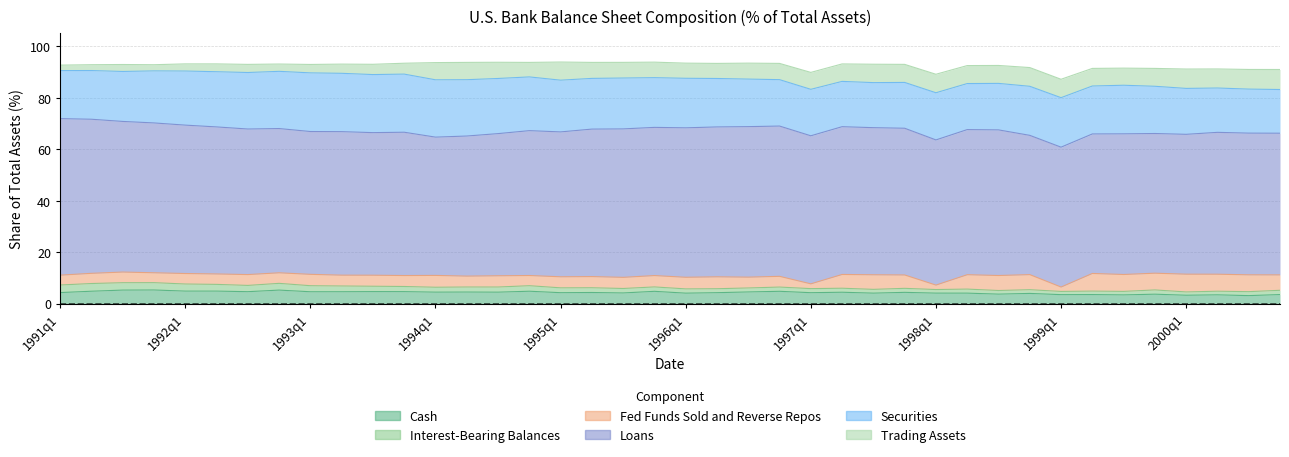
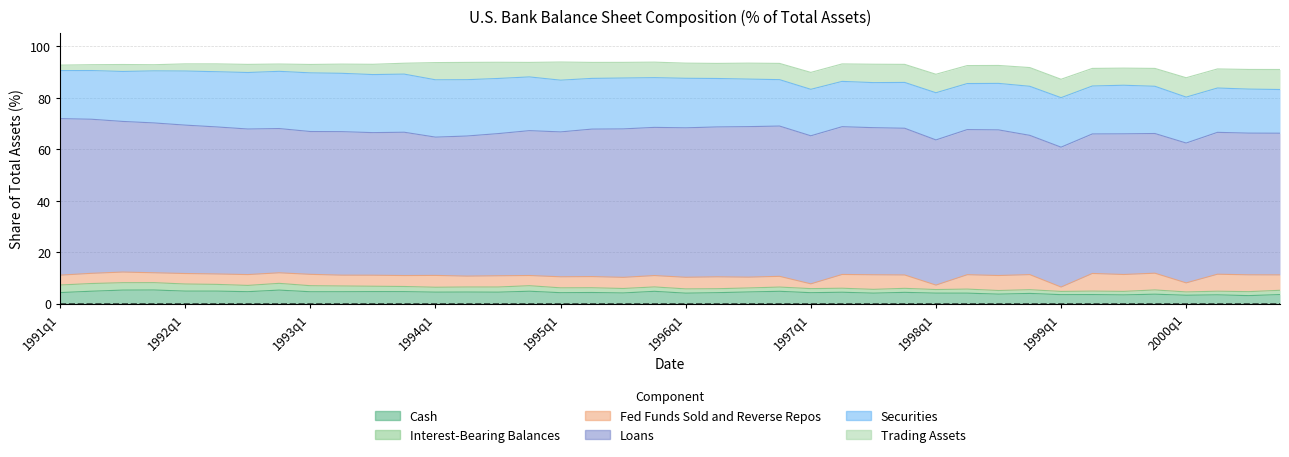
Fed Funds Sold and Reverse Repos, 2000q1: 7 -> 4
